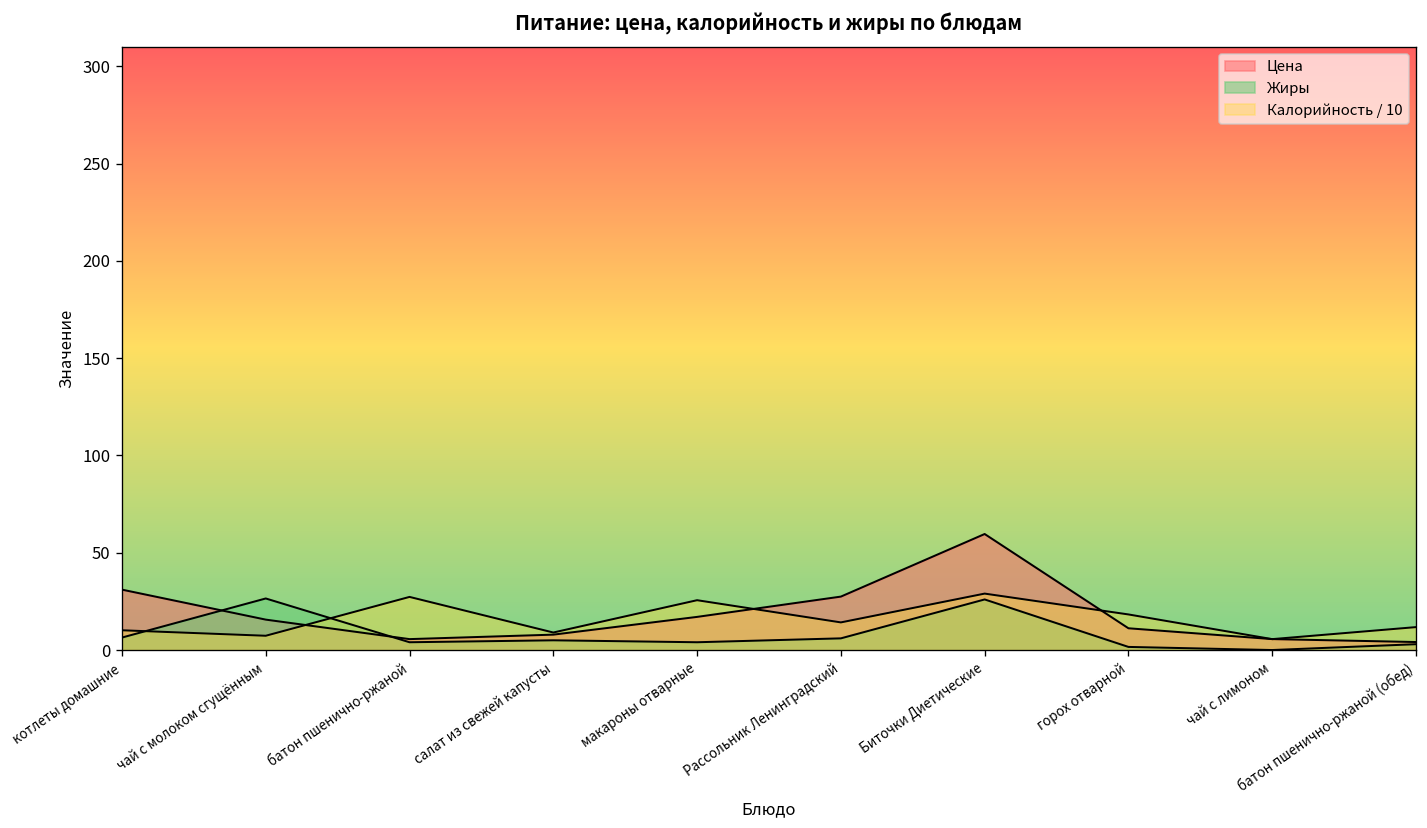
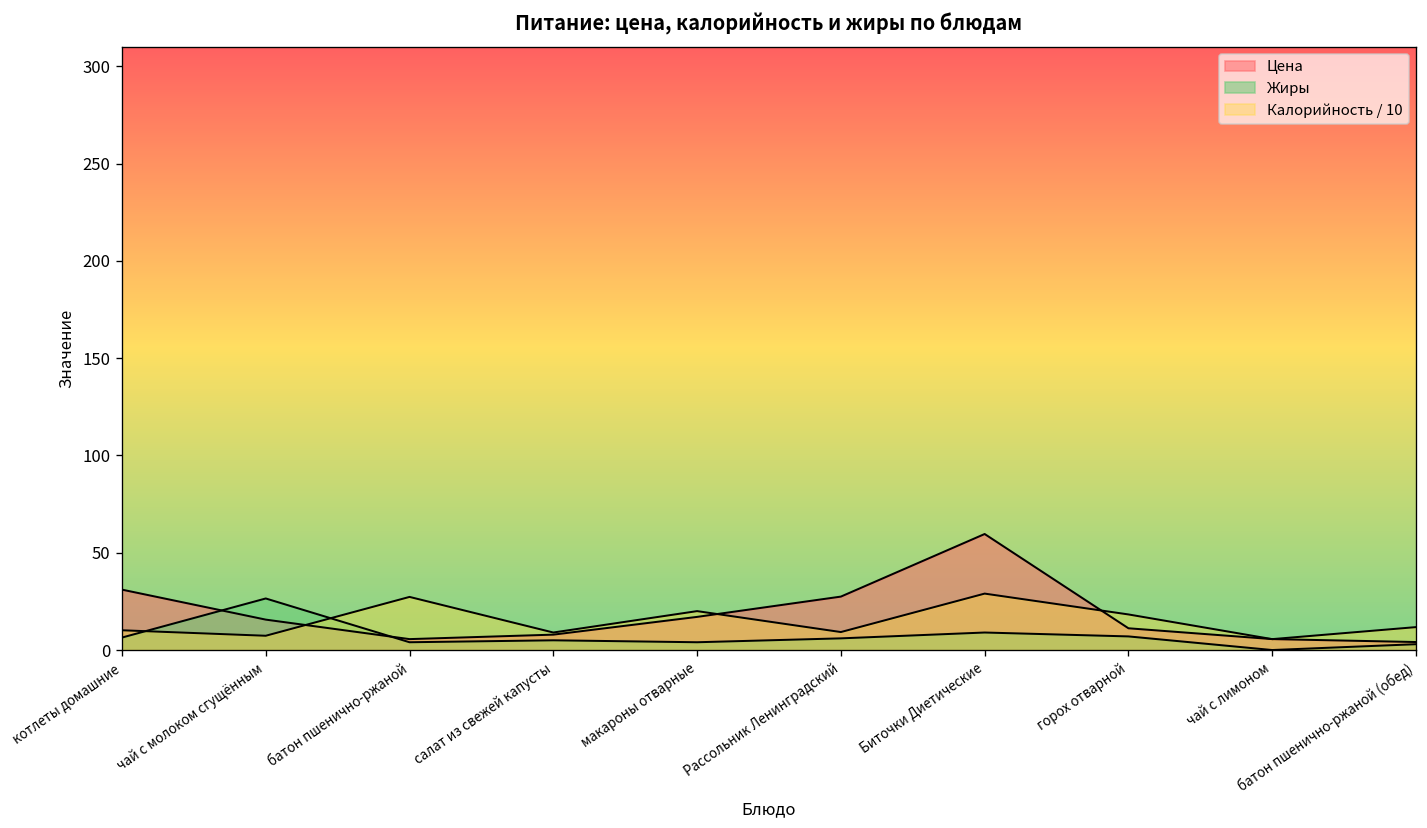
Калорийность / 10, макароны отварные: 26 -> 20
Калорийность / 10, Рассольник Ленинградский: 14 -> 9
Жиры, Биточки Диетические: 26 -> 9
Жиры, горох отварной: 2 -> 7
